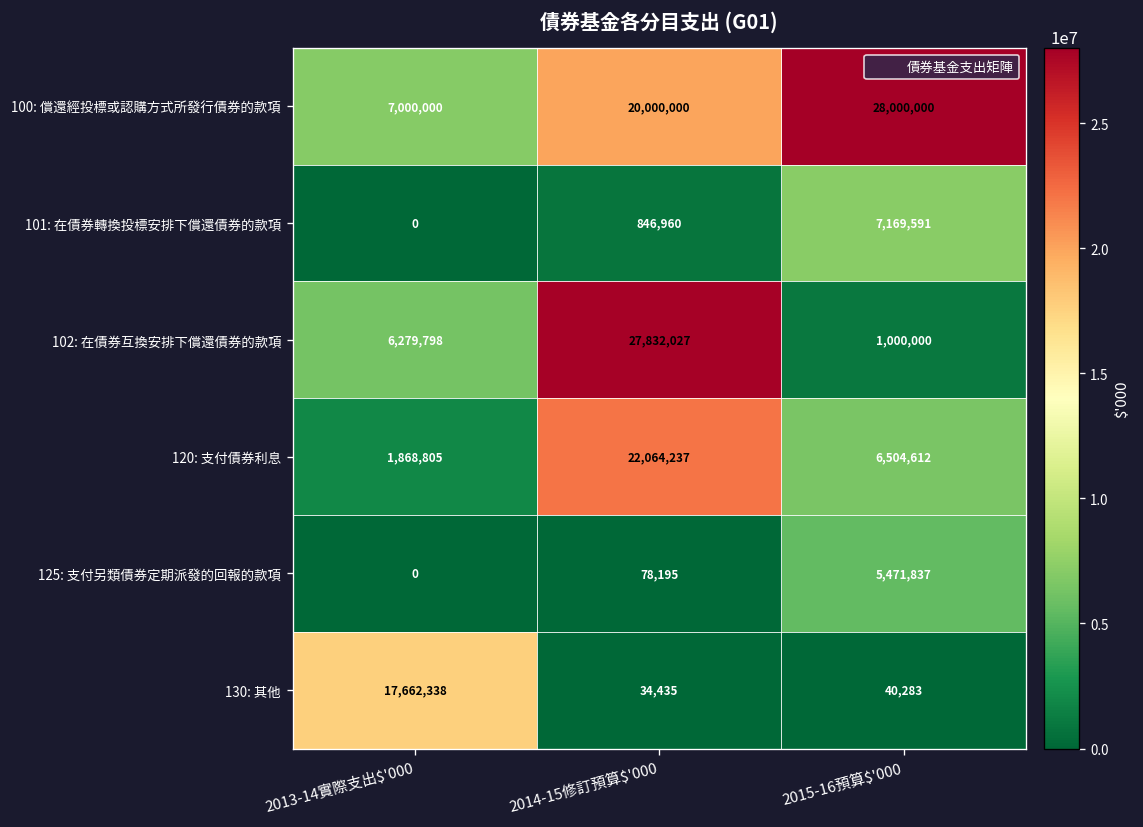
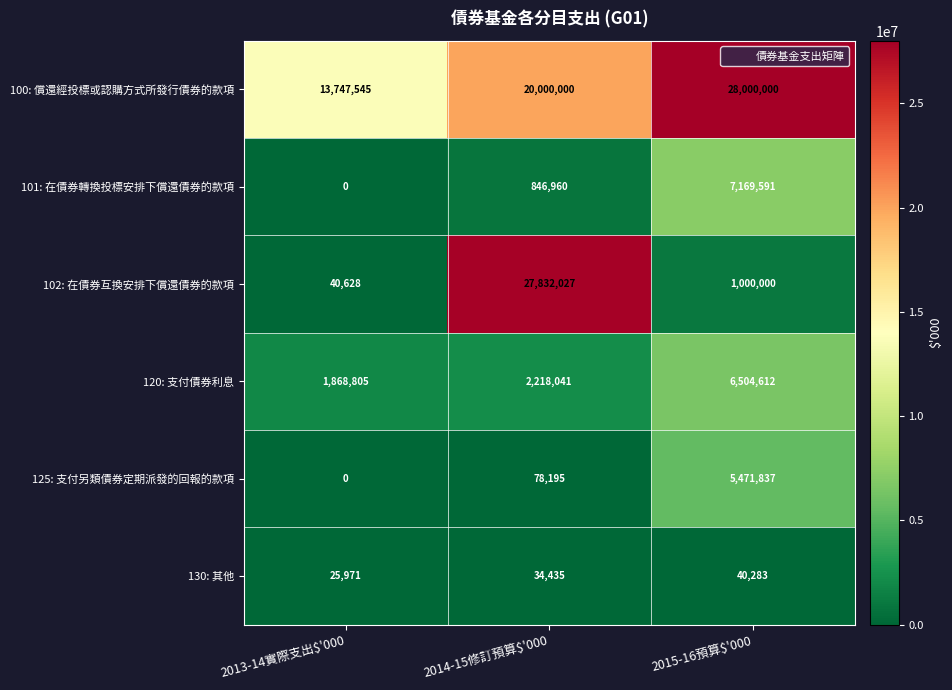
100: 償還經投標或認購方式所發行債券的款項, 2013-14實際支出$'000: 7,000,000 -> 13,747,545
102: 在債券互換安排下償還債券的款項, 2013-14實際支出$'000: 6,279,798 -> 40,628
120: 支付債券利息, 2014-15修訂預算$'000: 22,064,237 -> 2,218,041
130: 其他, 2013-14實際支出$'000: 17,662,338 -> 25,971
